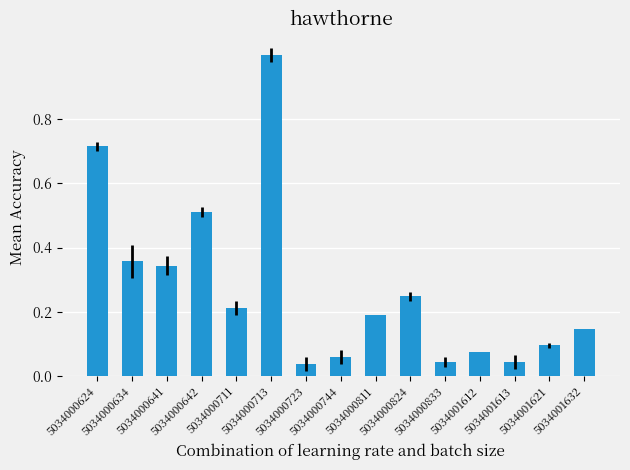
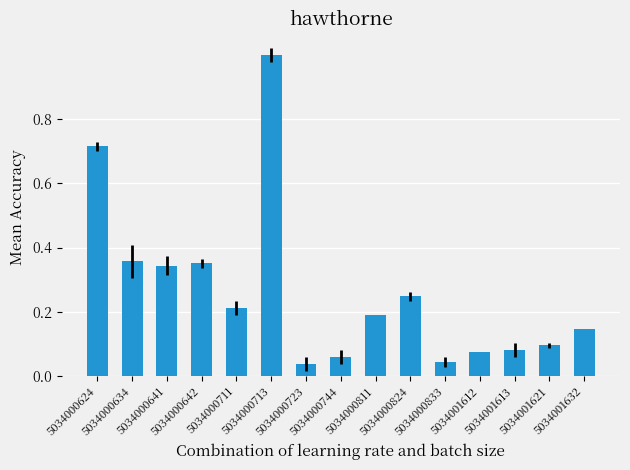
5034000642: 0.51 -> 0.35
5034001613: 0.04 -> 0.08
